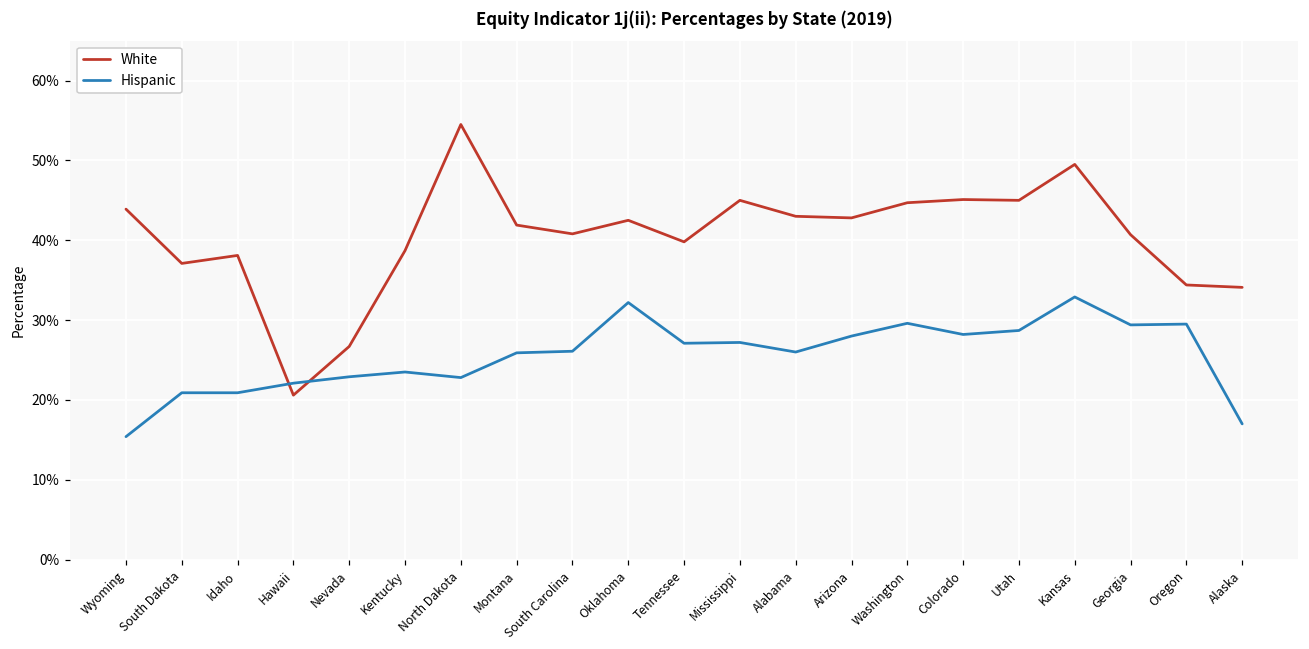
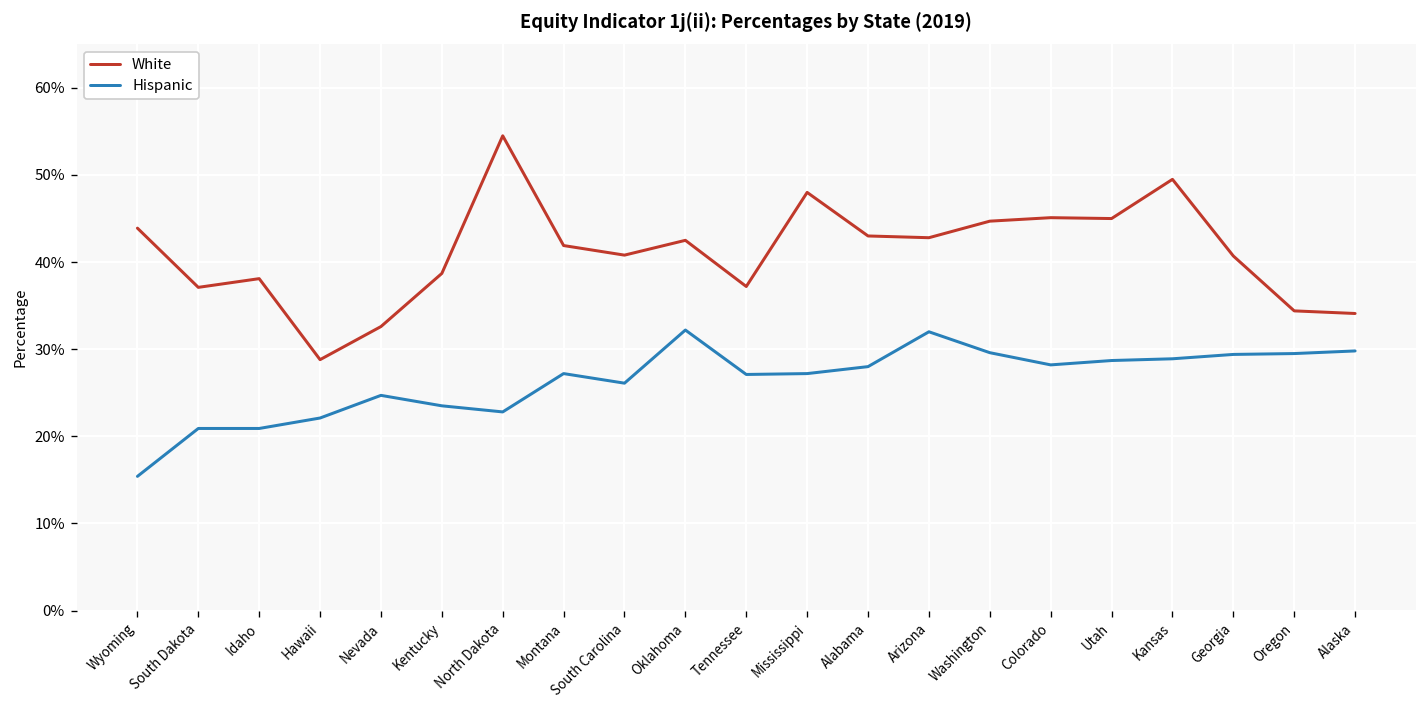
White, Hawaii: 21% -> 29%
White, Nevada: 27% -> 33%
Hispanic, Nevada: 23% -> 25%
Hispanic, Montana: 26% -> 27%
White, Tennessee: 40% -> 37%
White, Mississippi: 45% -> 48%
Hispanic, Alabama: 26% -> 28%
Hispanic, Arizona: 28% -> 32%
Hispanic, Kansas: 33% -> 29%
Hispanic, Alaska: 17% -> 30%
